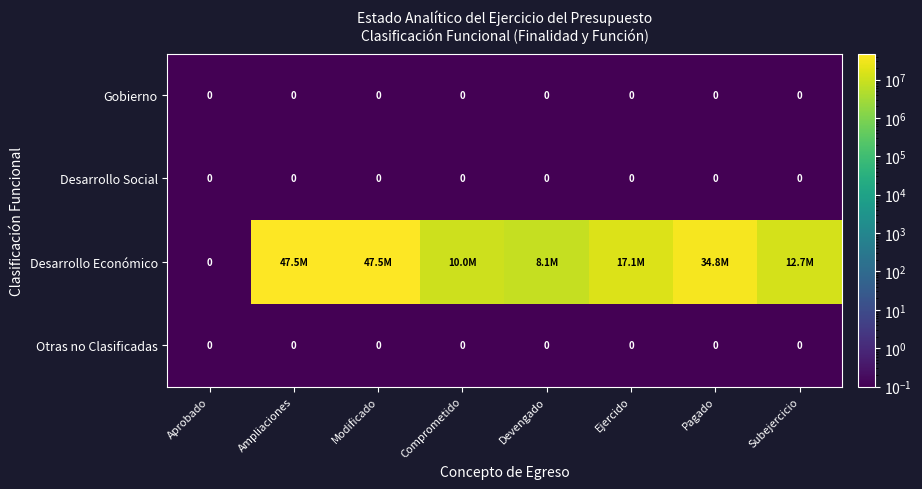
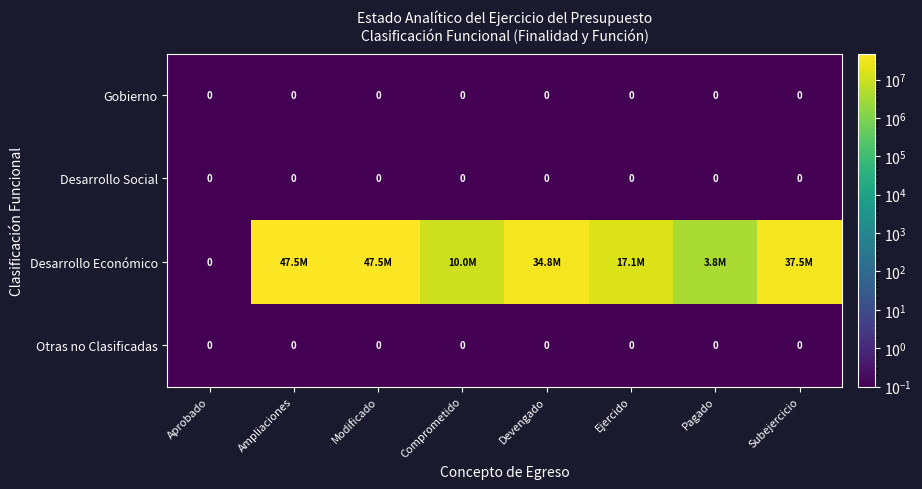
Desarrollo Económico, Devengado: 8.1M -> 34.8M
Desarrollo Económico, Pagado: 34.8M -> 3.8M
Desarrollo Económico, Subejercicio: 12.7M -> 37.5M
